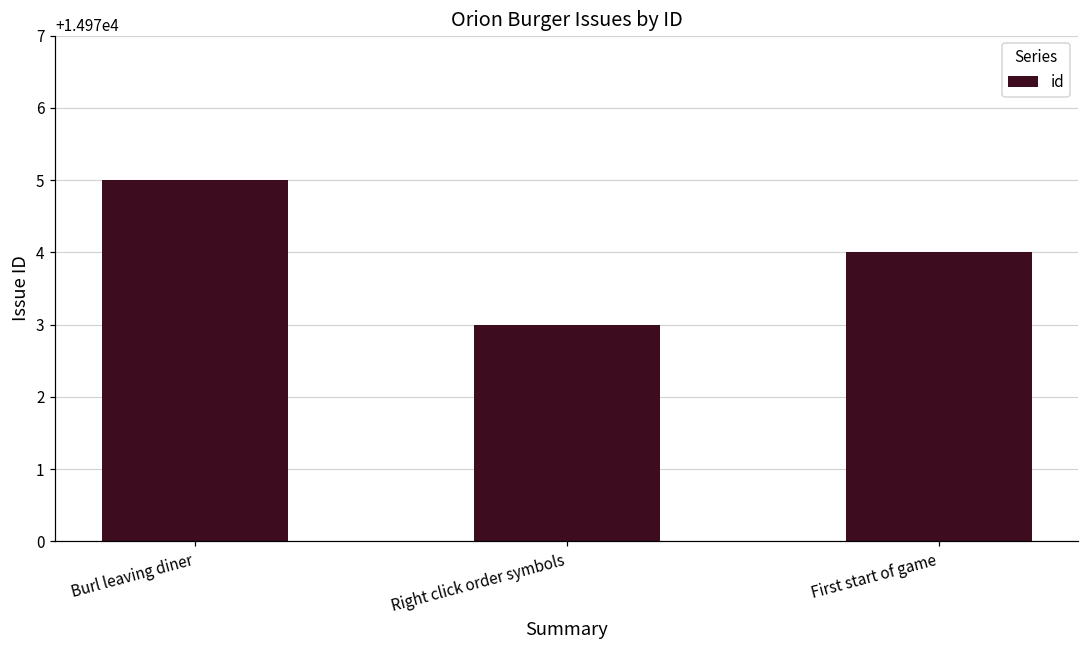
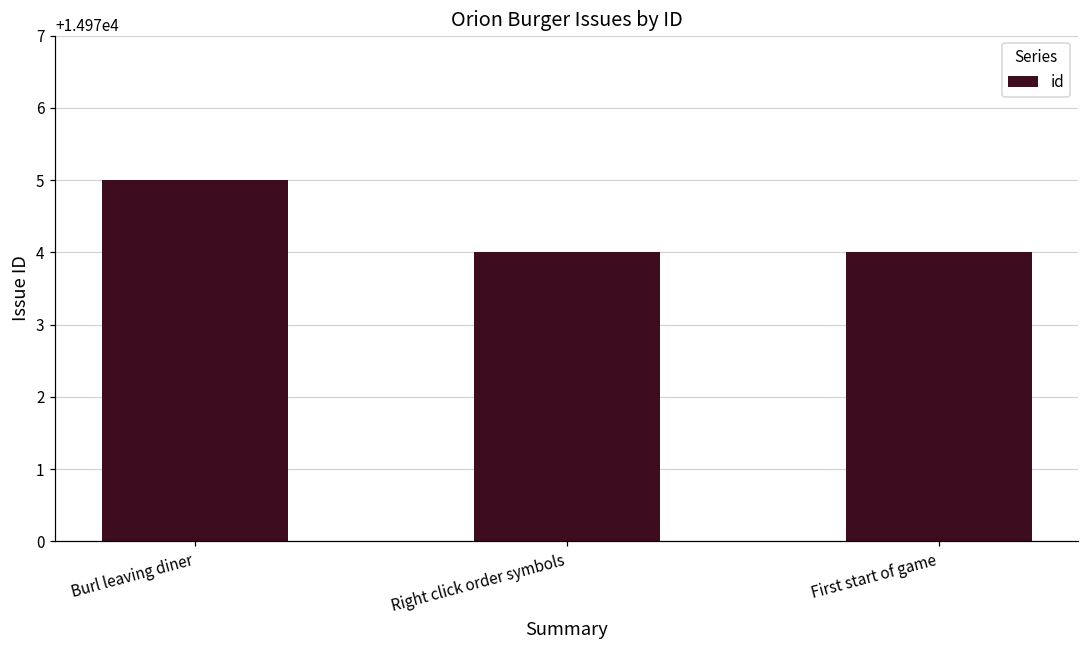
Right click order symbols: 14973 -> 14974
